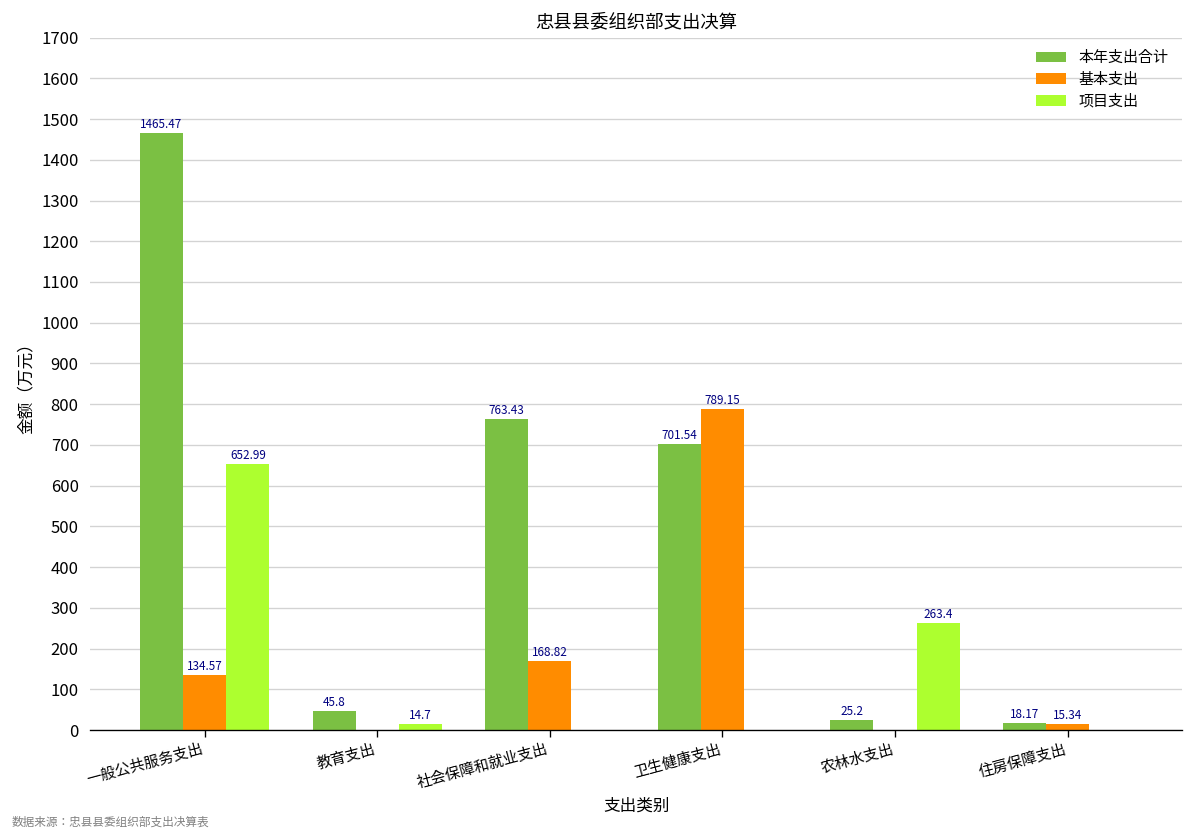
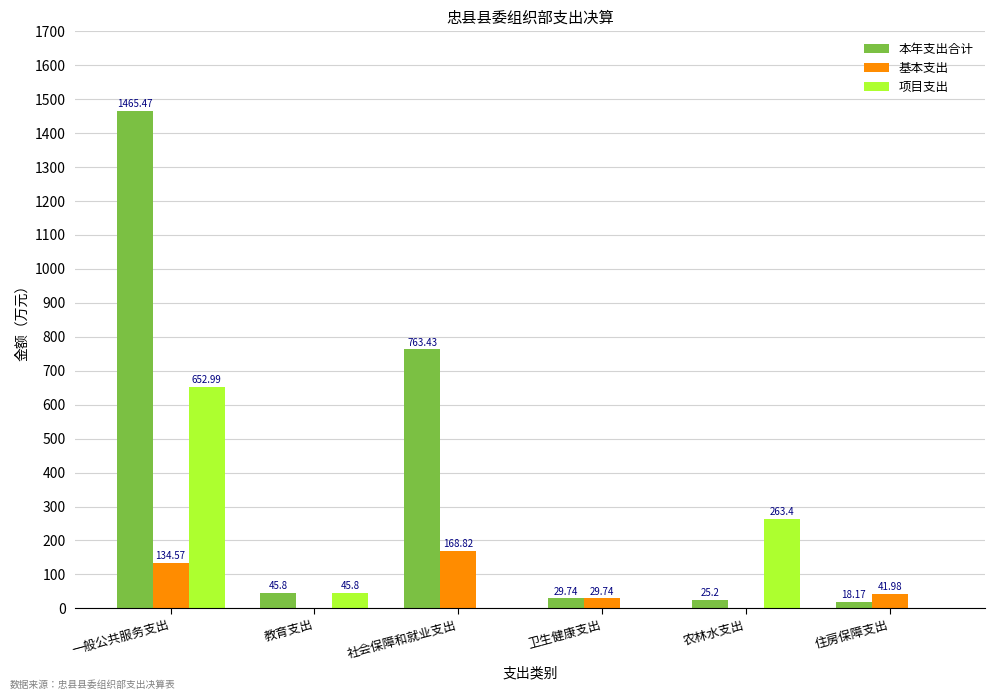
项目支出, 教育支出: 14.7 -> 45.8
本年支出合计, 卫生健康支出: 701.54 -> 29.74
基本支出, 卫生健康支出: 789.15 -> 29.74
基本支出, 住房保障支出: 15.34 -> 41.98
